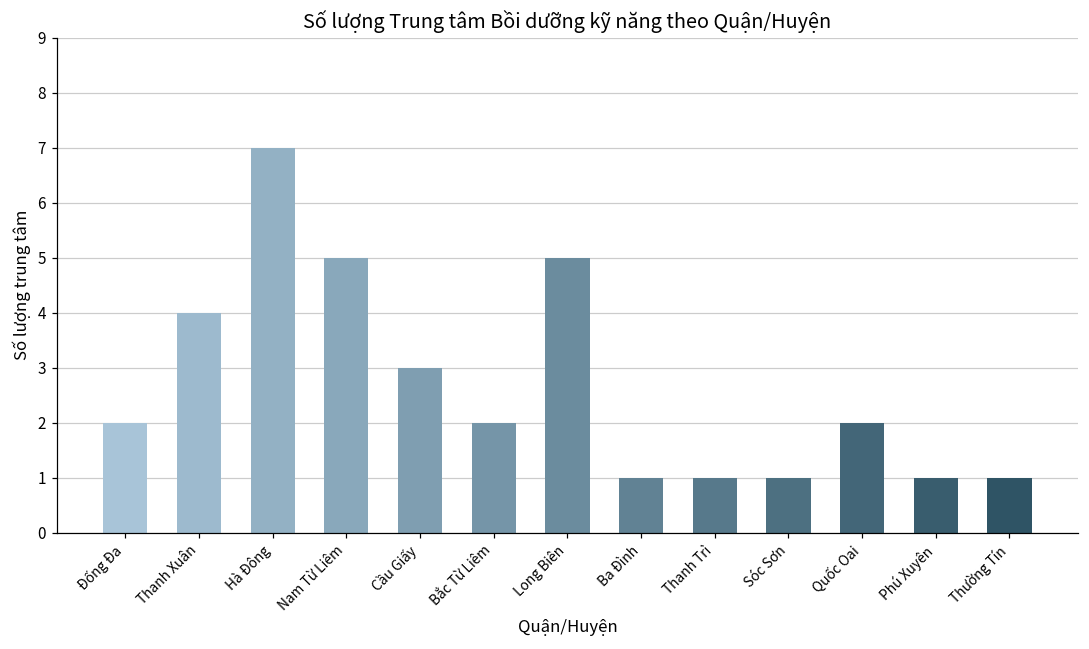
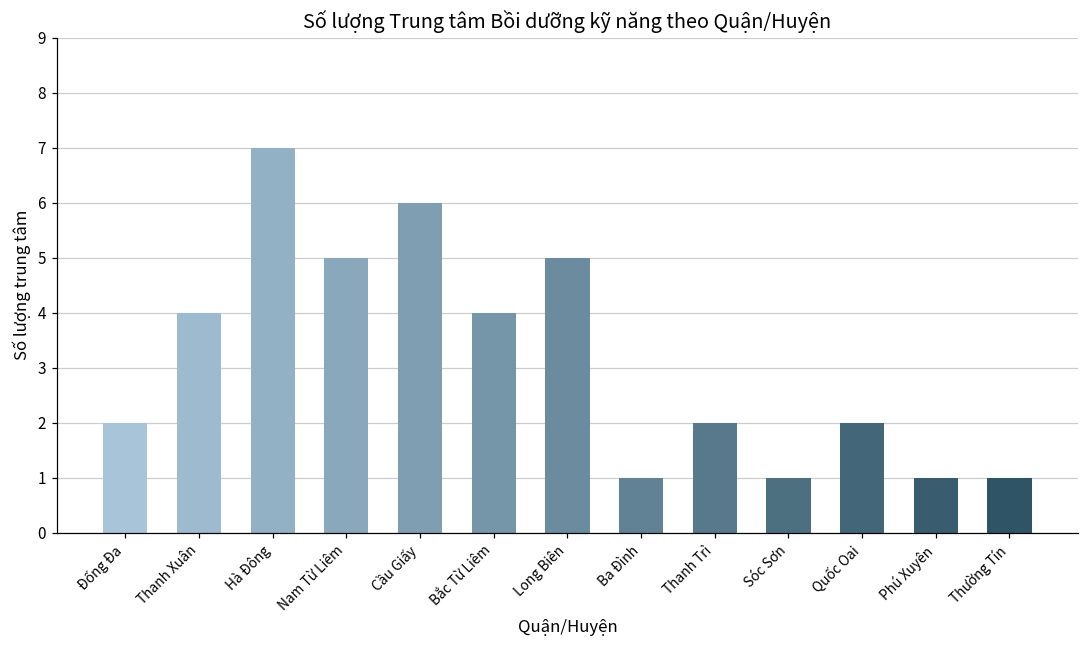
Cầu Giấy: 3 -> 6
Bắc Từ Liêm: 2 -> 4
Thanh Trì: 1 -> 2
